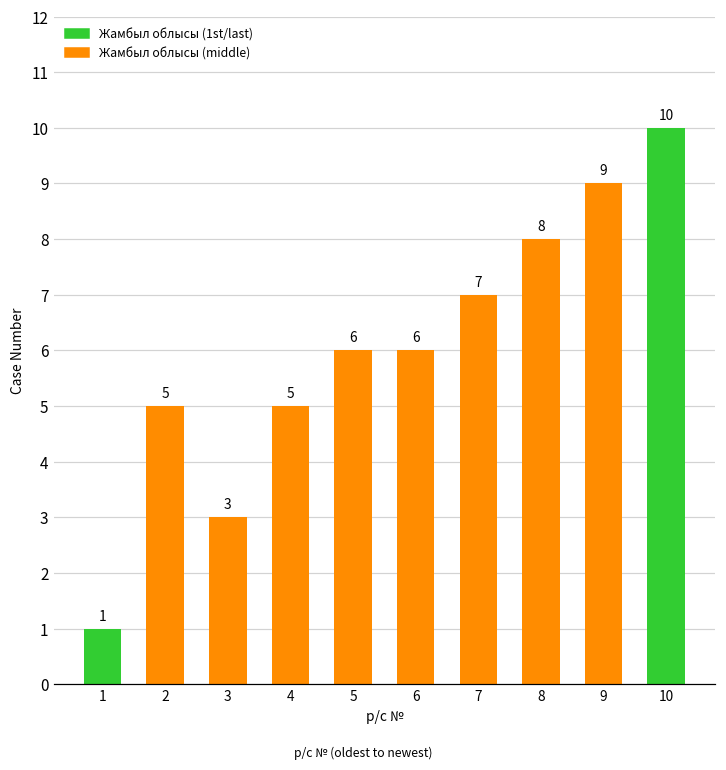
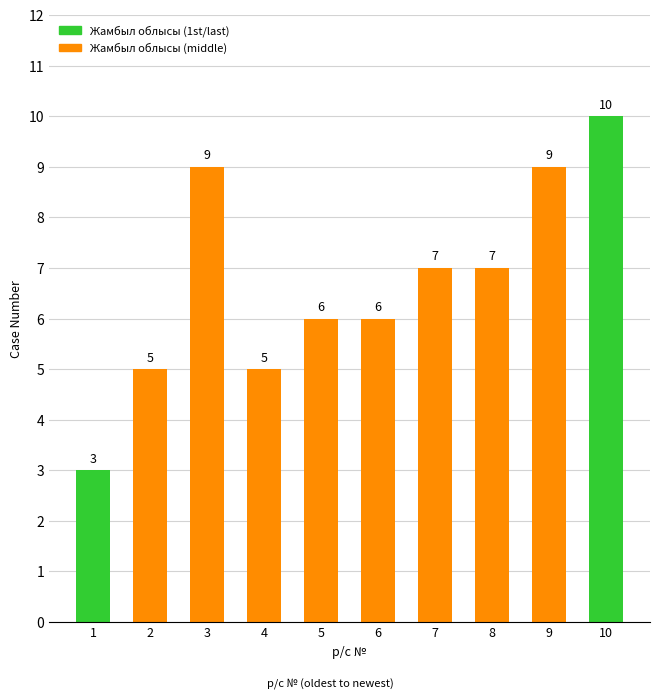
1: 1 -> 3
3: 3 -> 9
8: 8 -> 7
